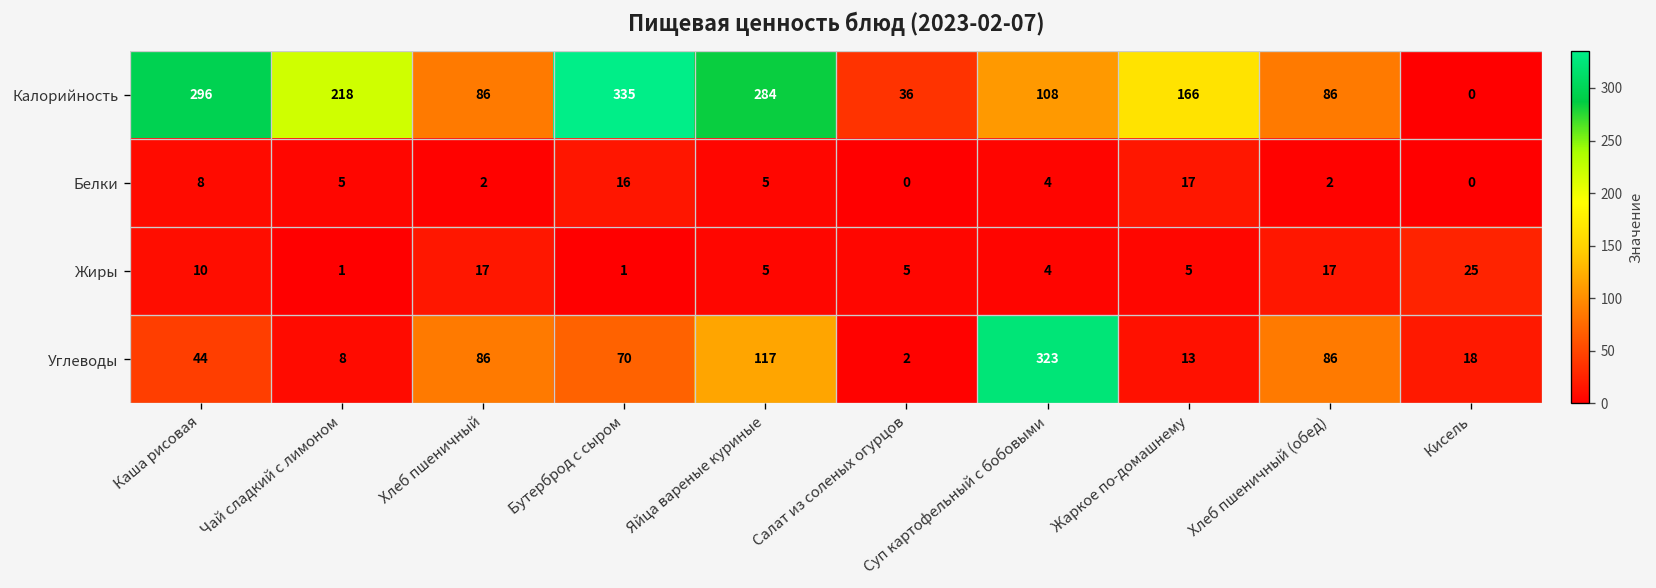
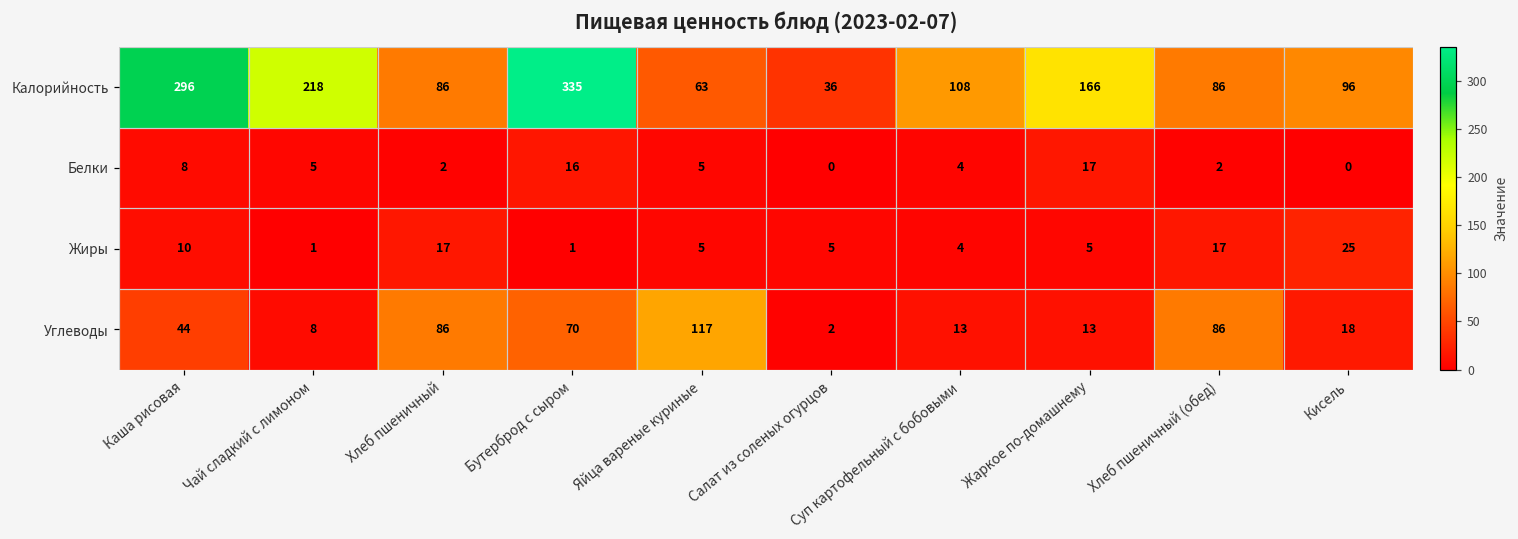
Калорийность, Яйца вареные куриные: 284 -> 63
Калорийность, Кисель: 0 -> 96
Углеводы, Суп картофельный с бобовыми: 323 -> 13
